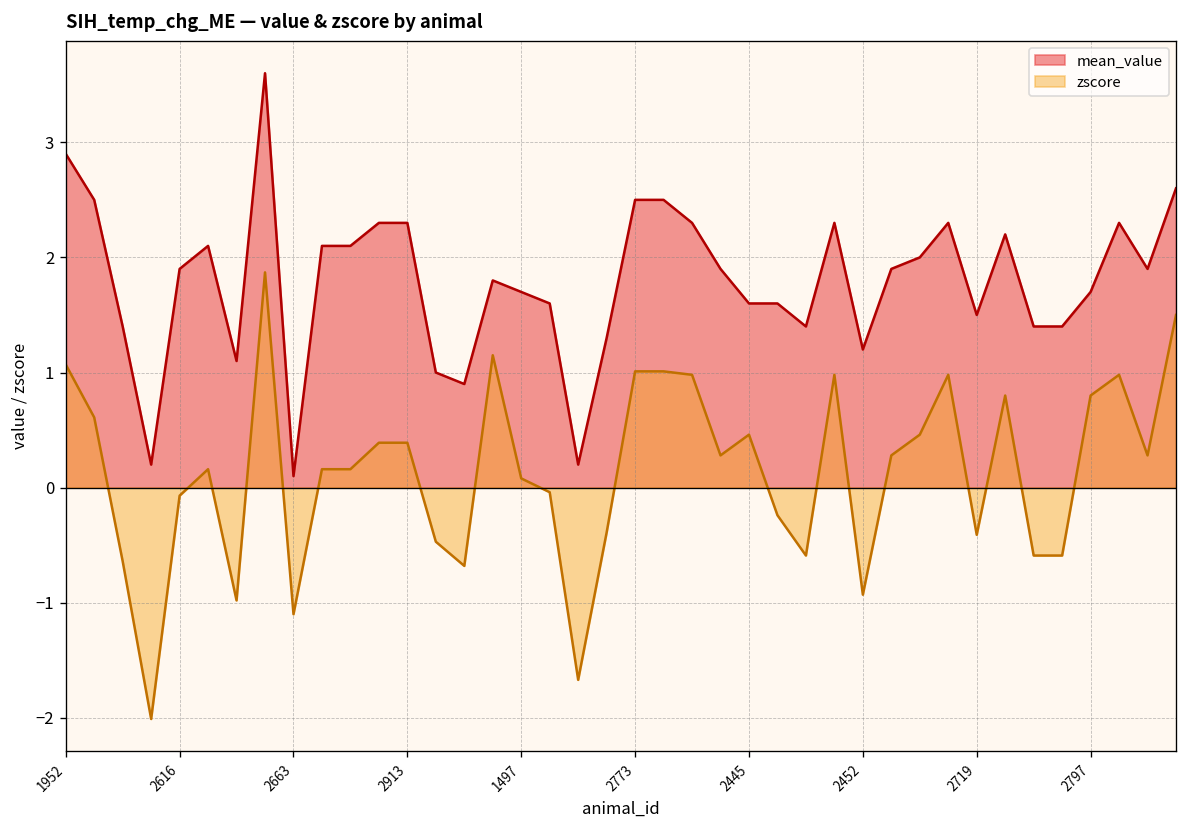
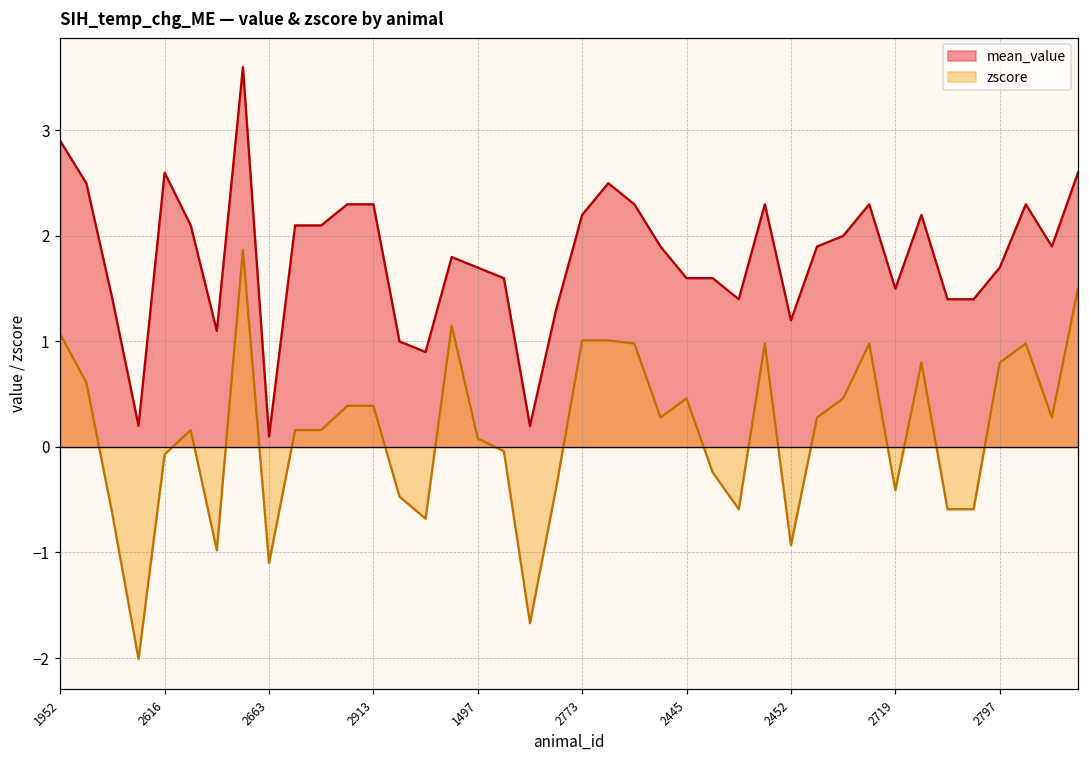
mean_value, 2616: 1.9 -> 2.6
mean_value, 2773: 2.5 -> 2.2
